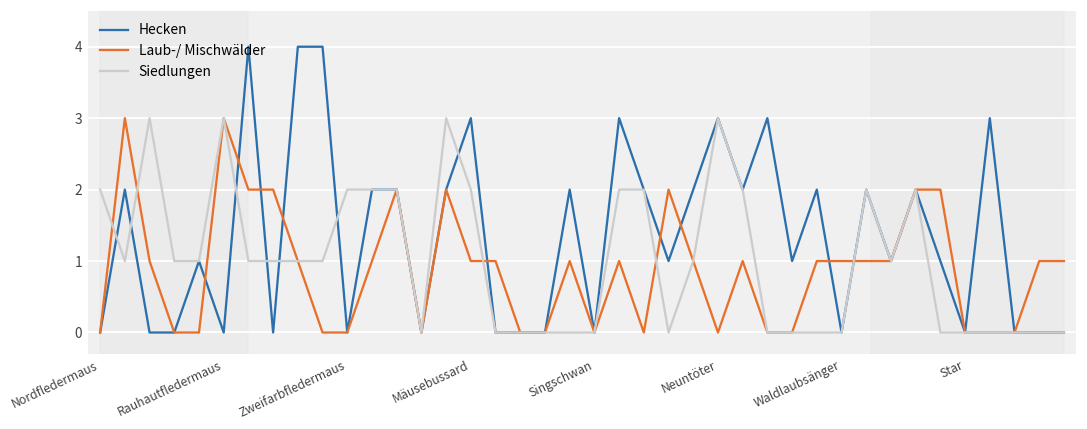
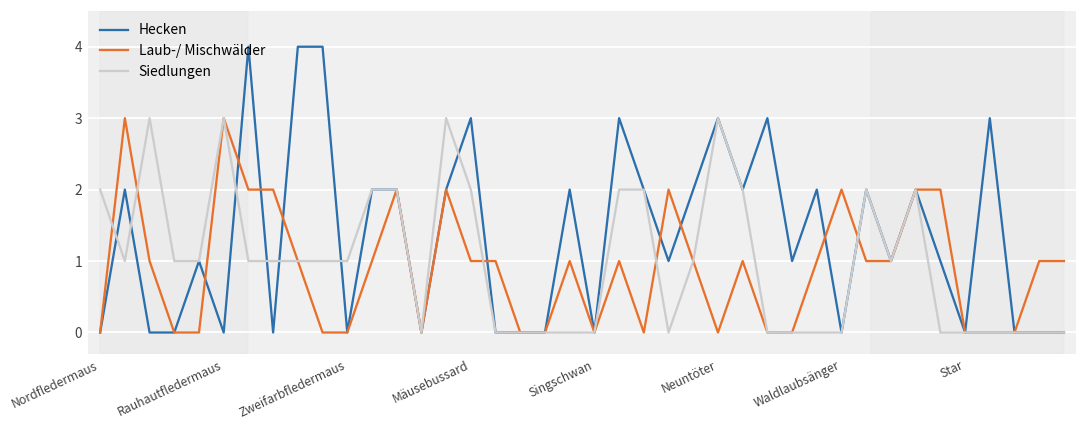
Siedlungen, Zweifarbfledermaus: 2 -> 1
Laub-/ Mischwälder, Waldlaubsänger: 1 -> 2
